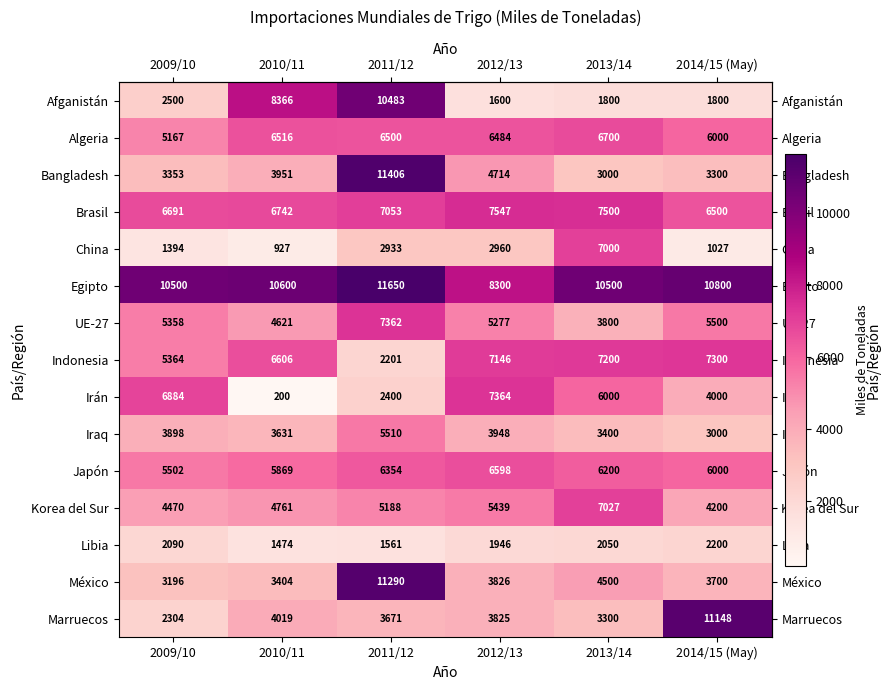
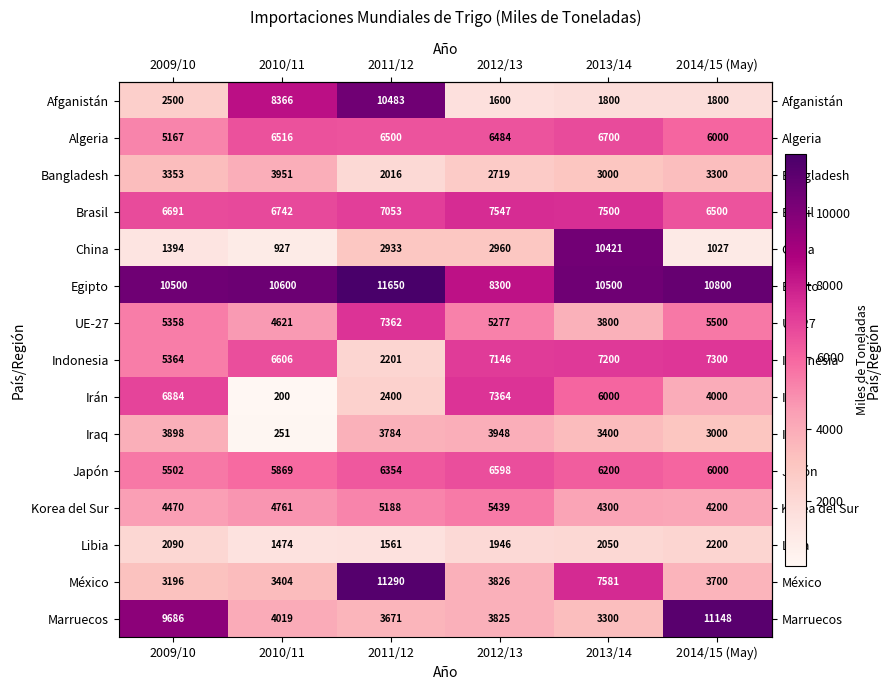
Bangladesh, 2011/12: 11406 -> 2016
Bangladesh, 2012/13: 4714 -> 2719
China, 2013/14: 7000 -> 10421
Iraq, 2010/11: 3631 -> 251
Iraq, 2011/12: 5510 -> 3784
Korea del Sur, 2013/14: 7027 -> 4300
México, 2013/14: 4500 -> 7581
Marruecos, 2009/10: 2304 -> 9686
